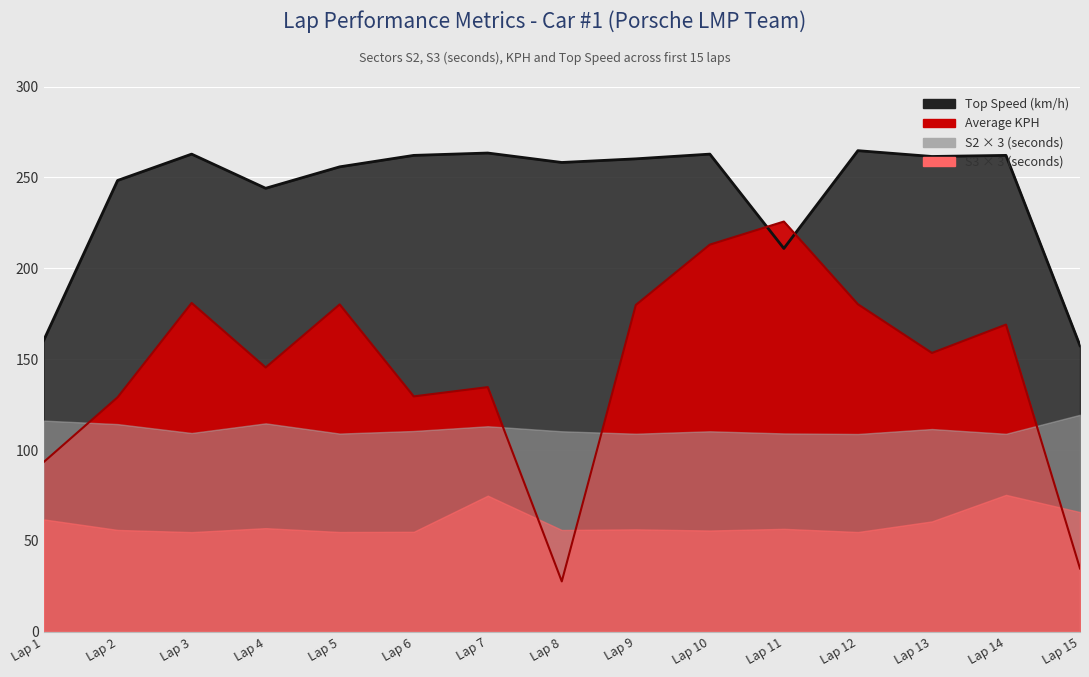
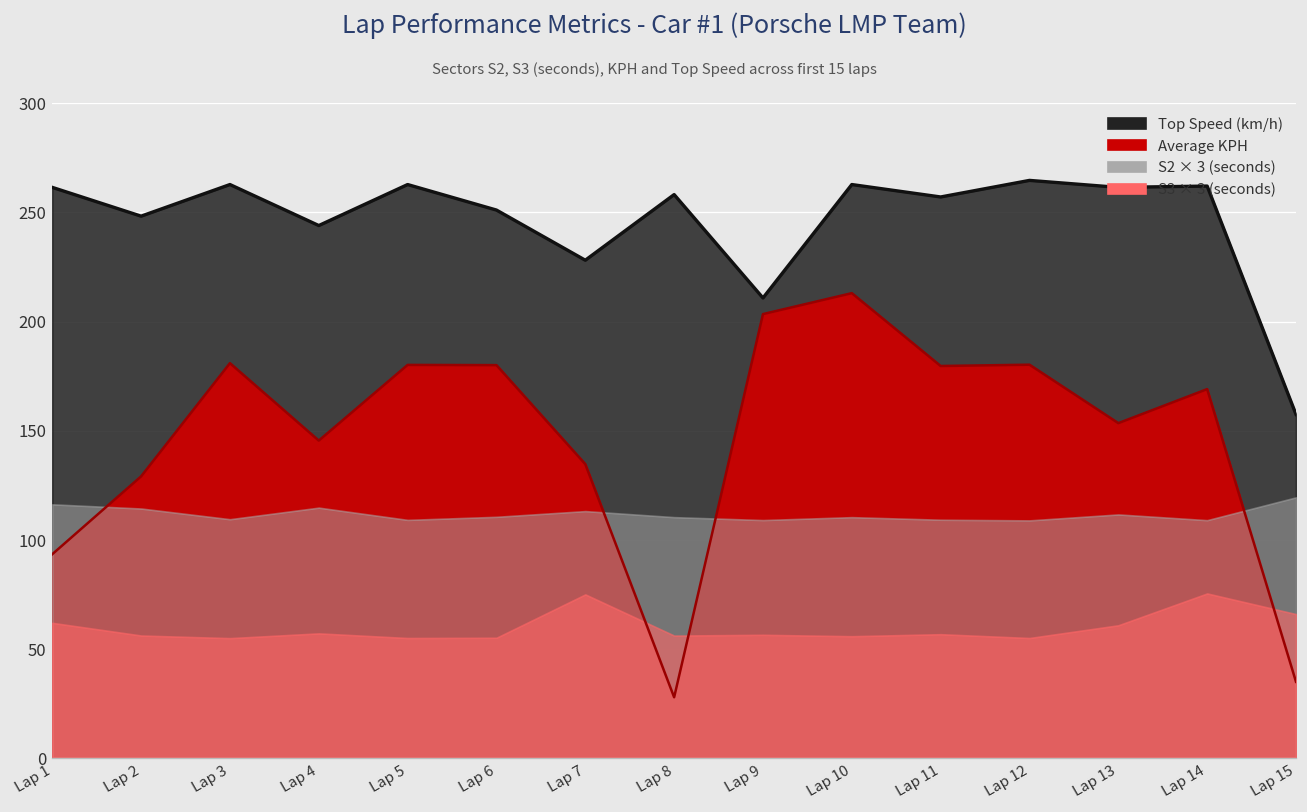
Top Speed (km/h), Lap 1: 160 -> 262
Top Speed (km/h), Lap 5: 256 -> 263
Top Speed (km/h), Lap 6: 262 -> 251
Average KPH, Lap 6: 130 -> 180
Top Speed (km/h), Lap 7: 263 -> 228
Top Speed (km/h), Lap 9: 260 -> 211
Average KPH, Lap 9: 180 -> 203
Top Speed (km/h), Lap 11: 211 -> 257
Average KPH, Lap 11: 226 -> 180
